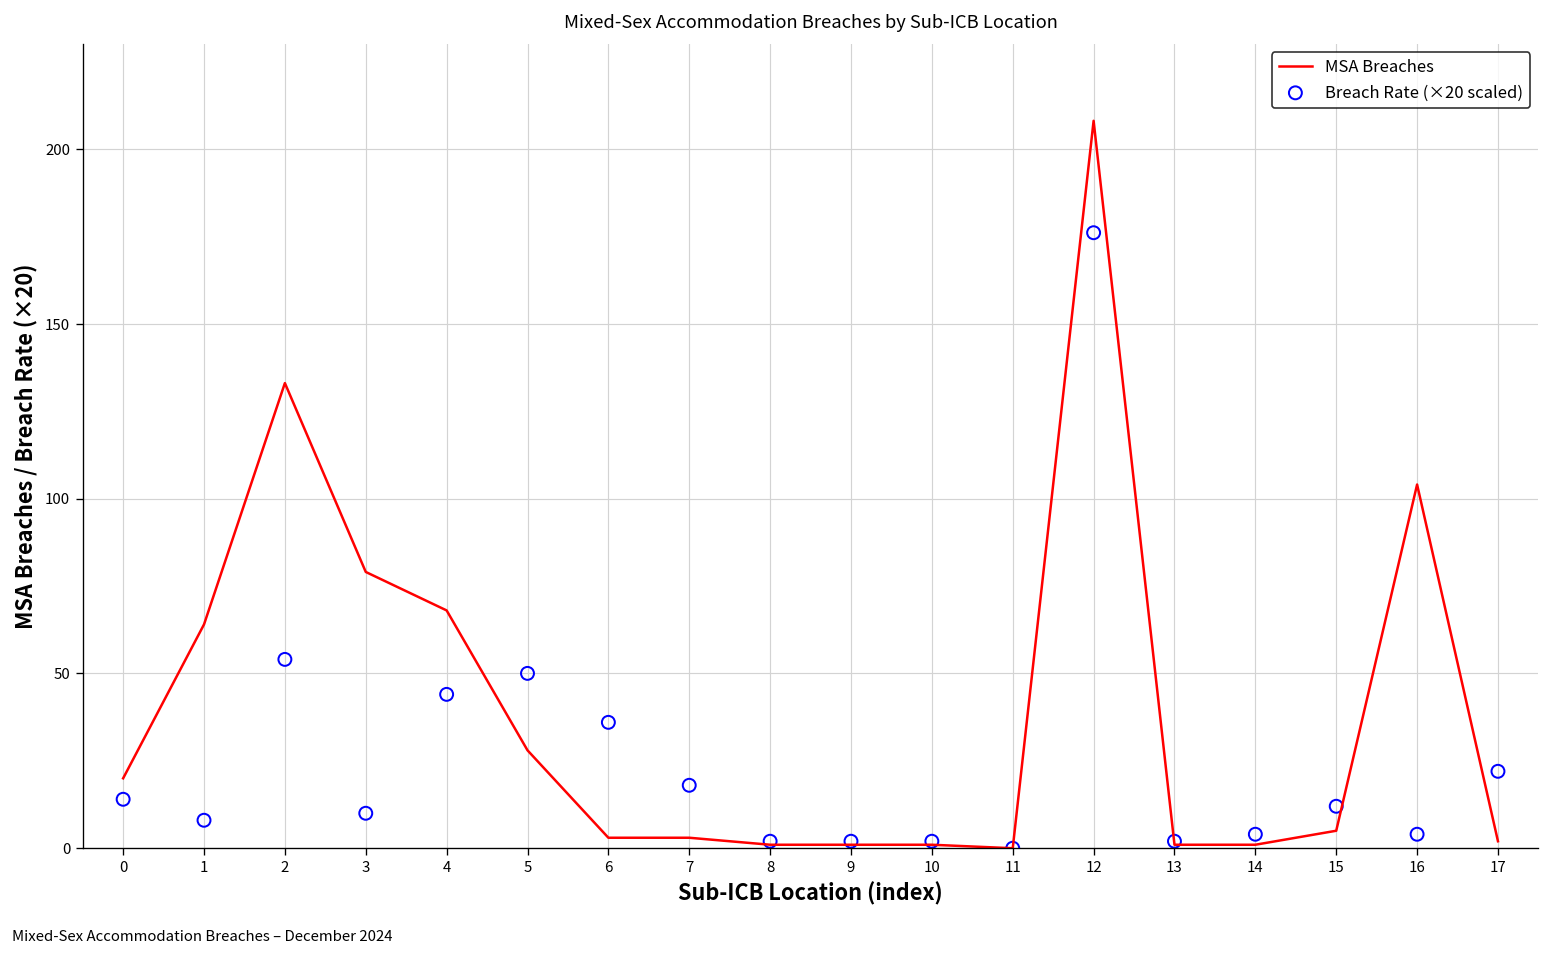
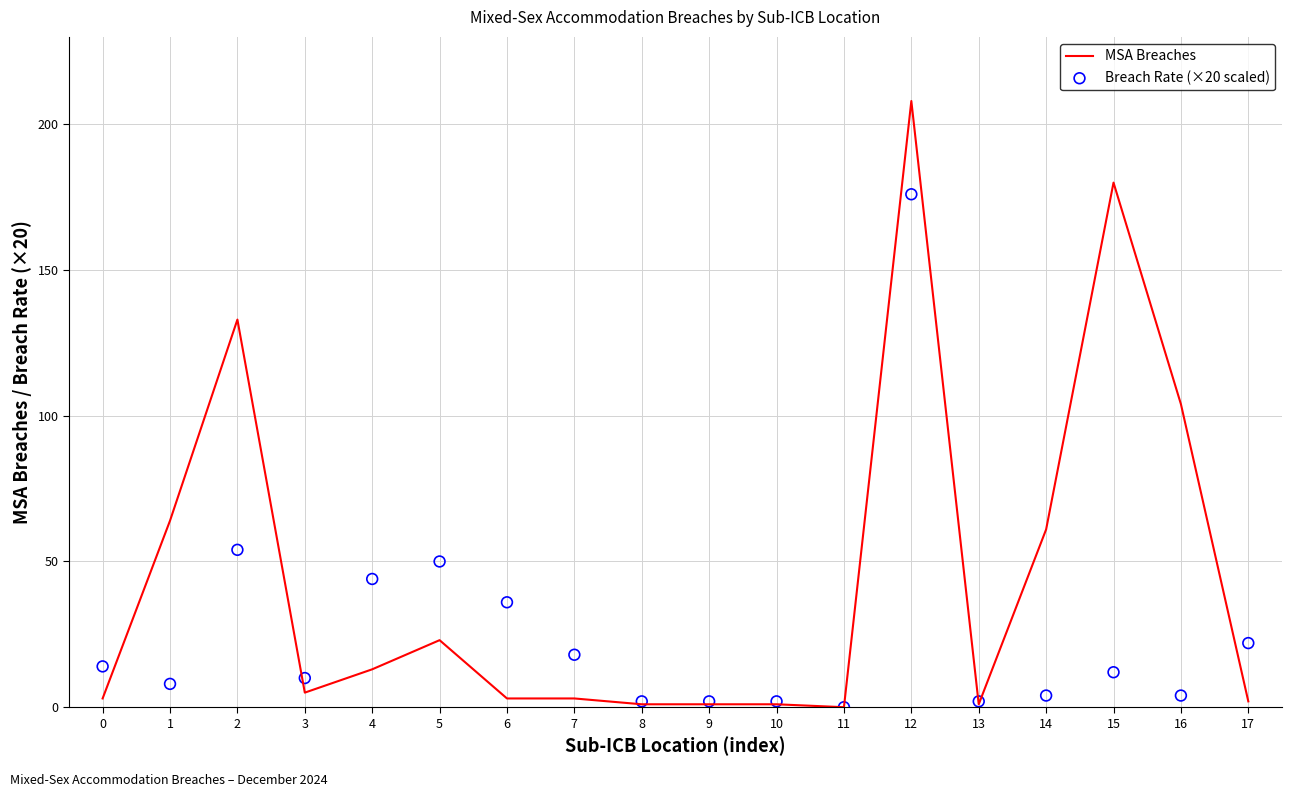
MSA Breaches, 0: 20 -> 3
MSA Breaches, 3: 79 -> 5
MSA Breaches, 4: 68 -> 13
MSA Breaches, 5: 28 -> 23
MSA Breaches, 14: 1 -> 61
MSA Breaches, 15: 5 -> 180
